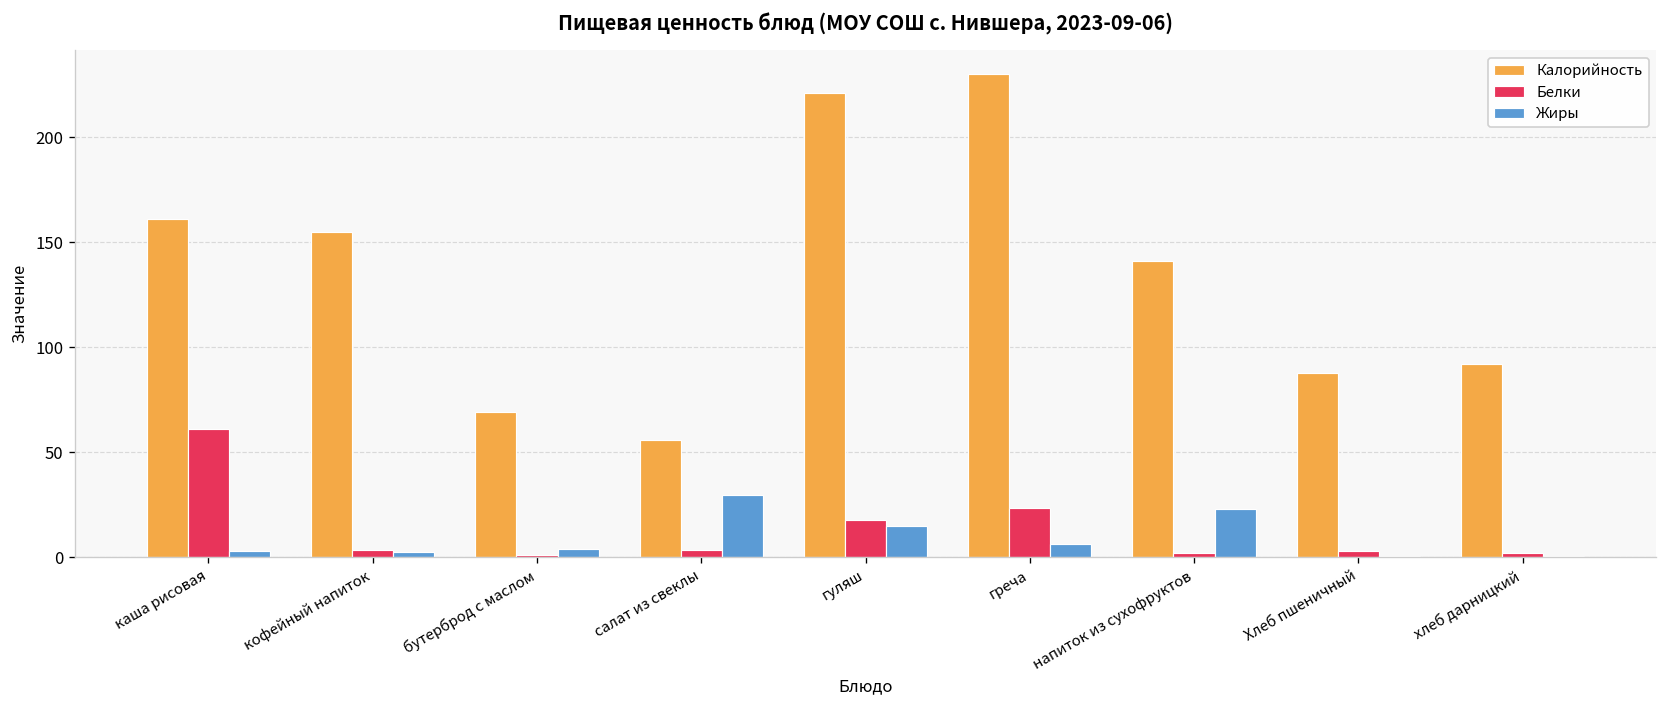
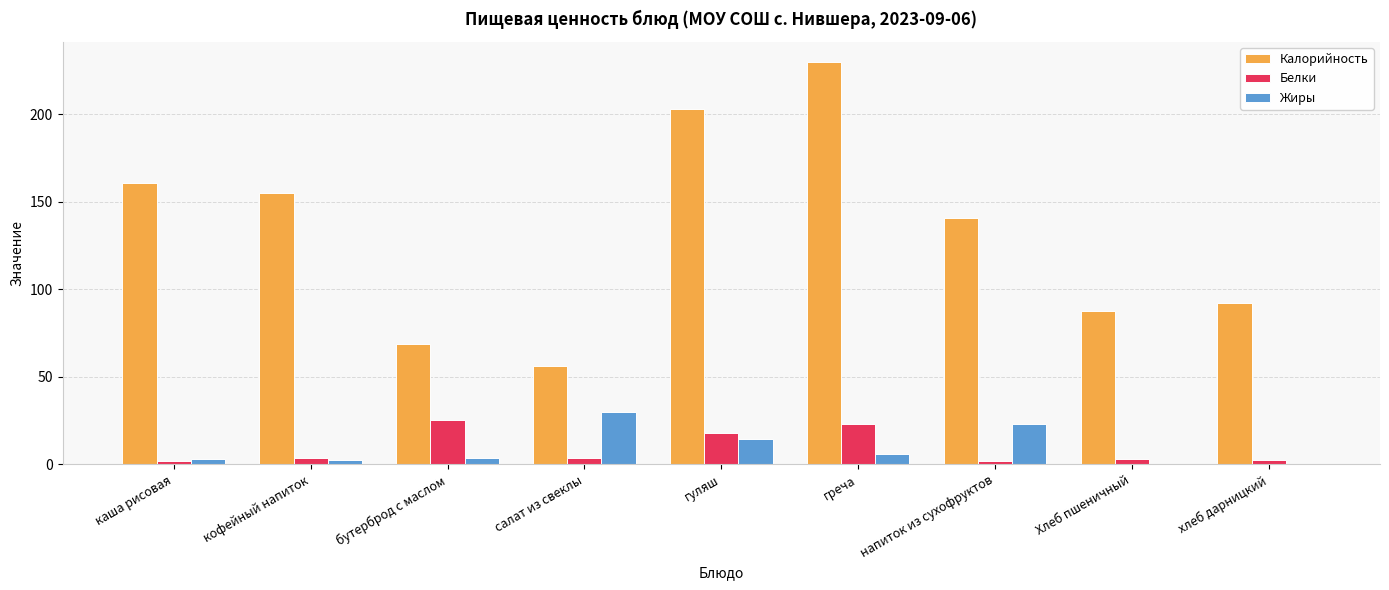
Белки, каша рисовая: 61 -> 2
Белки, бутерброд с маслом: 1 -> 25
Калорийность, гуляш: 221 -> 203
